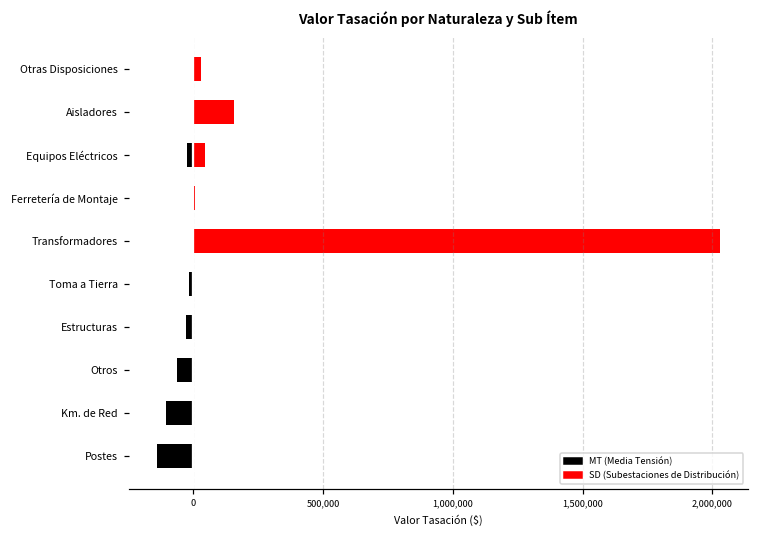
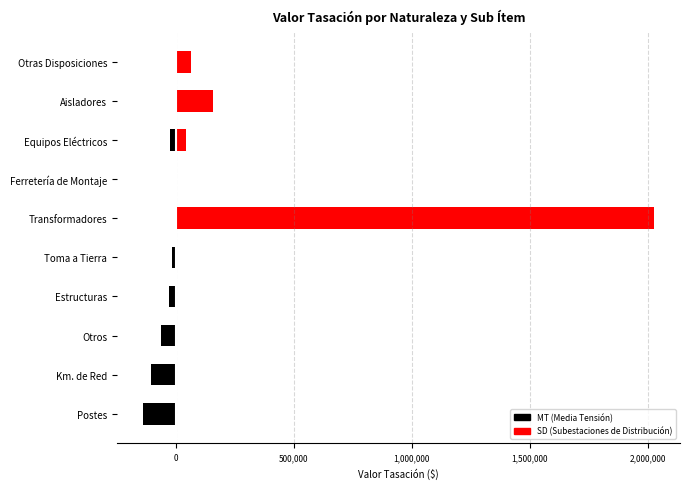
SD (Subestaciones de Distribución), Otras Disposiciones: 30,000 -> 70,000
